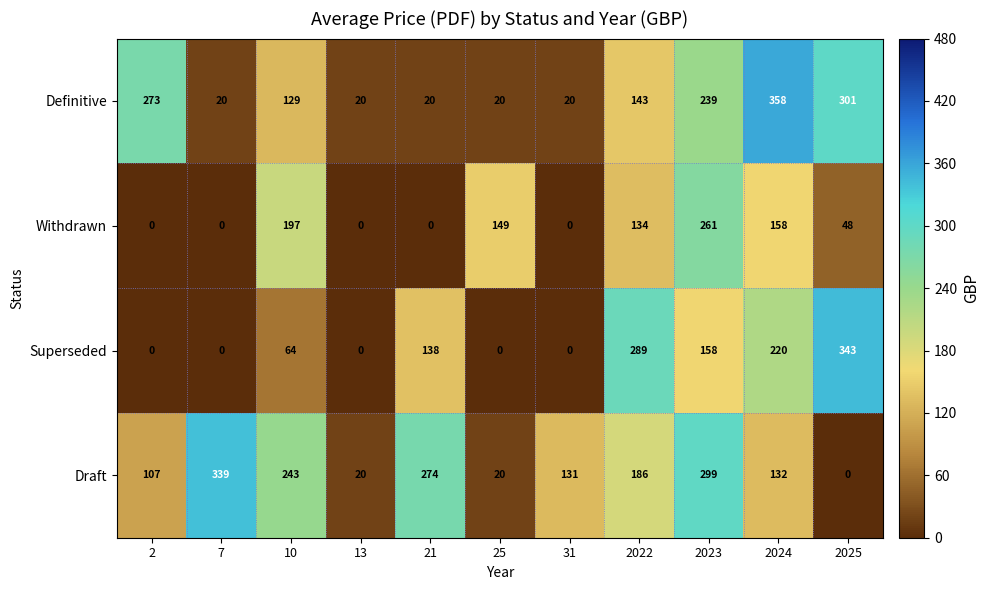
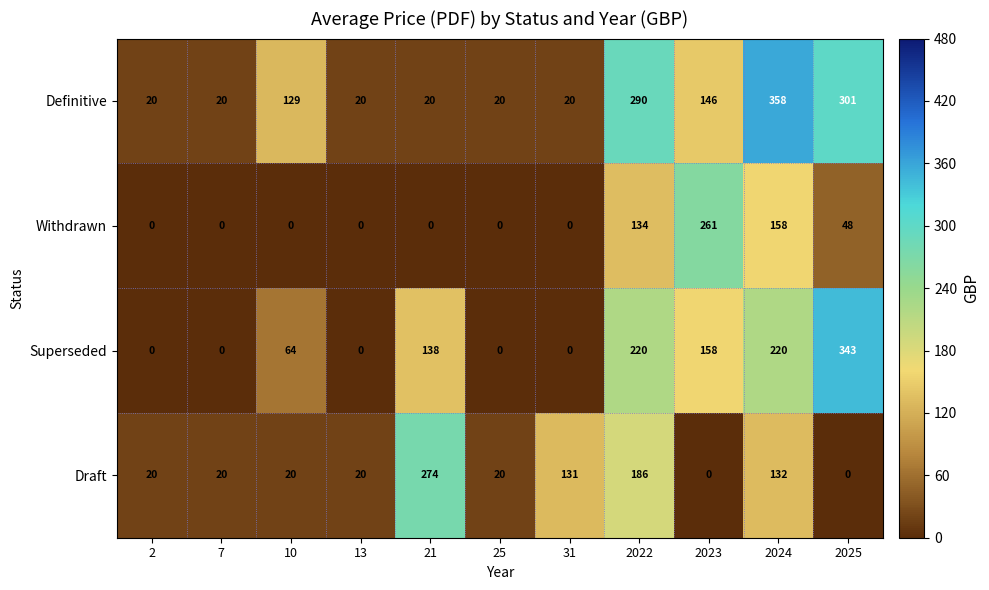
Definitive, 2: 273 -> 20
Definitive, 2022: 143 -> 290
Definitive, 2023: 239 -> 146
Withdrawn, 10: 197 -> 0
Withdrawn, 25: 149 -> 0
Superseded, 2022: 289 -> 220
Draft, 2: 107 -> 20
Draft, 7: 339 -> 20
Draft, 10: 243 -> 20
Draft, 2023: 299 -> 0
